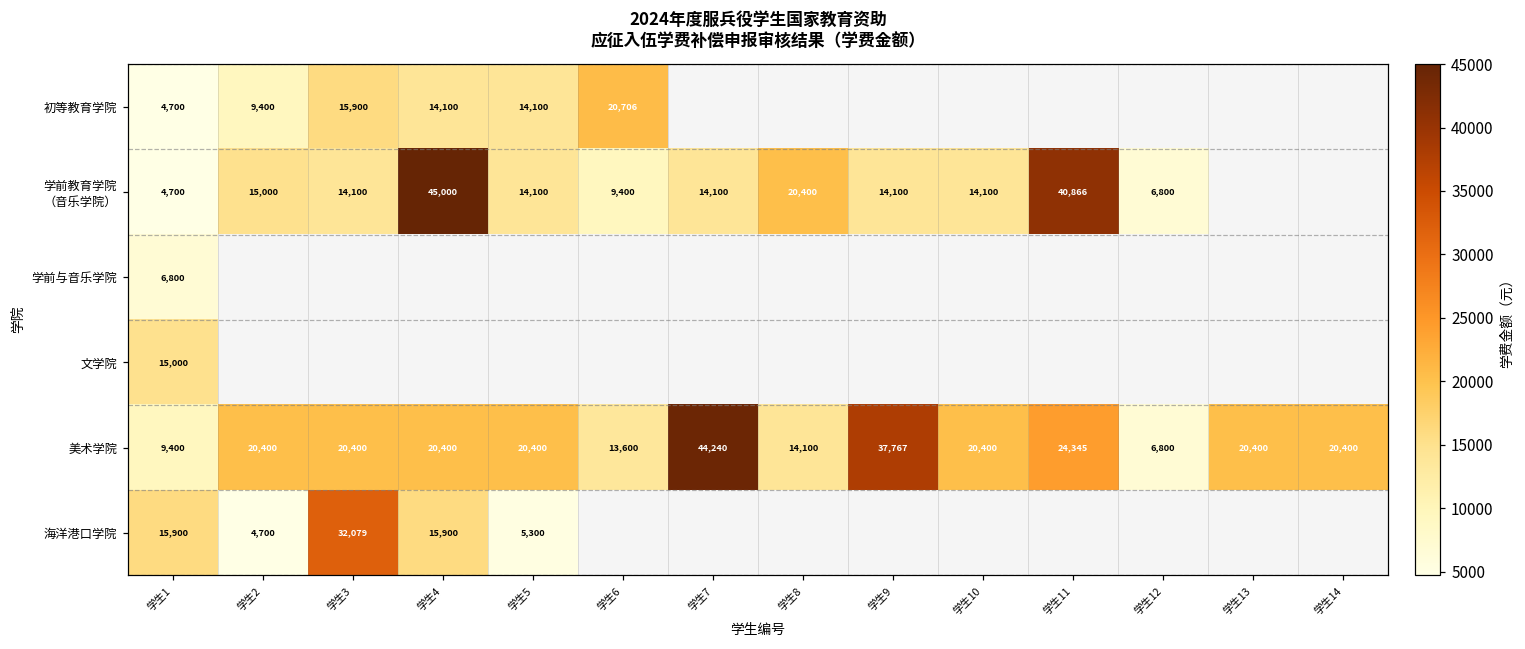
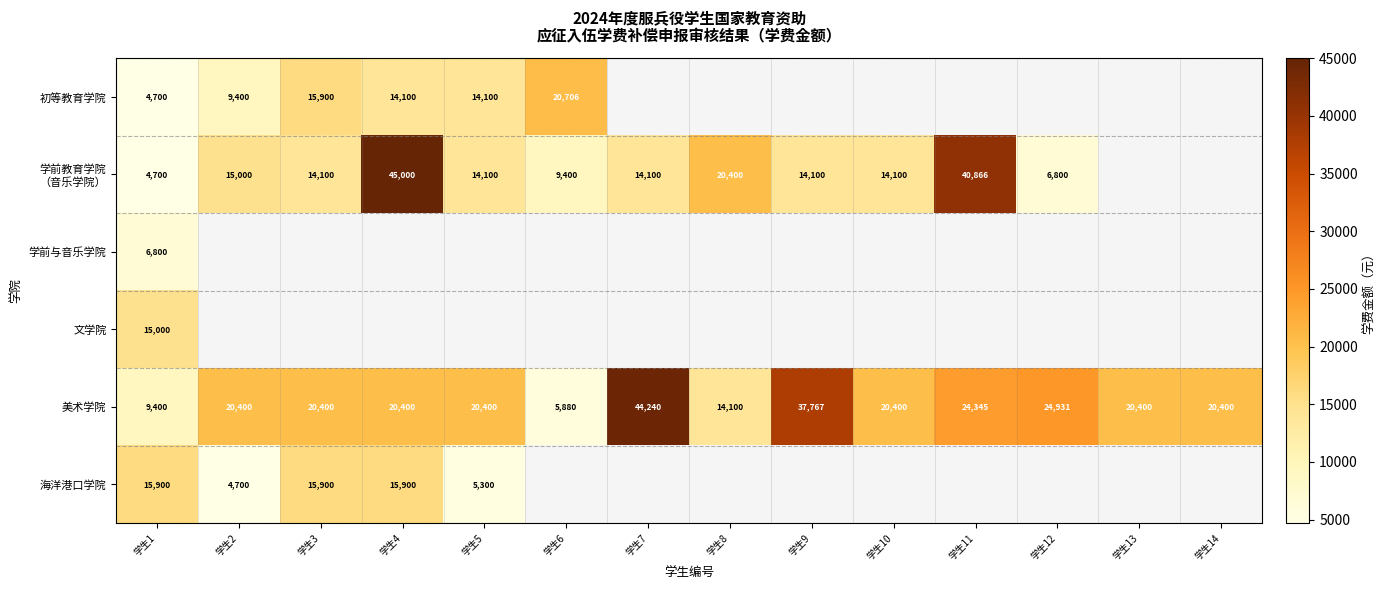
美术学院, 学生6: 13,600 -> 5,880
美术学院, 学生12: 6,800 -> 24,931
海洋港口学院, 学生3: 32,079 -> 15,900
